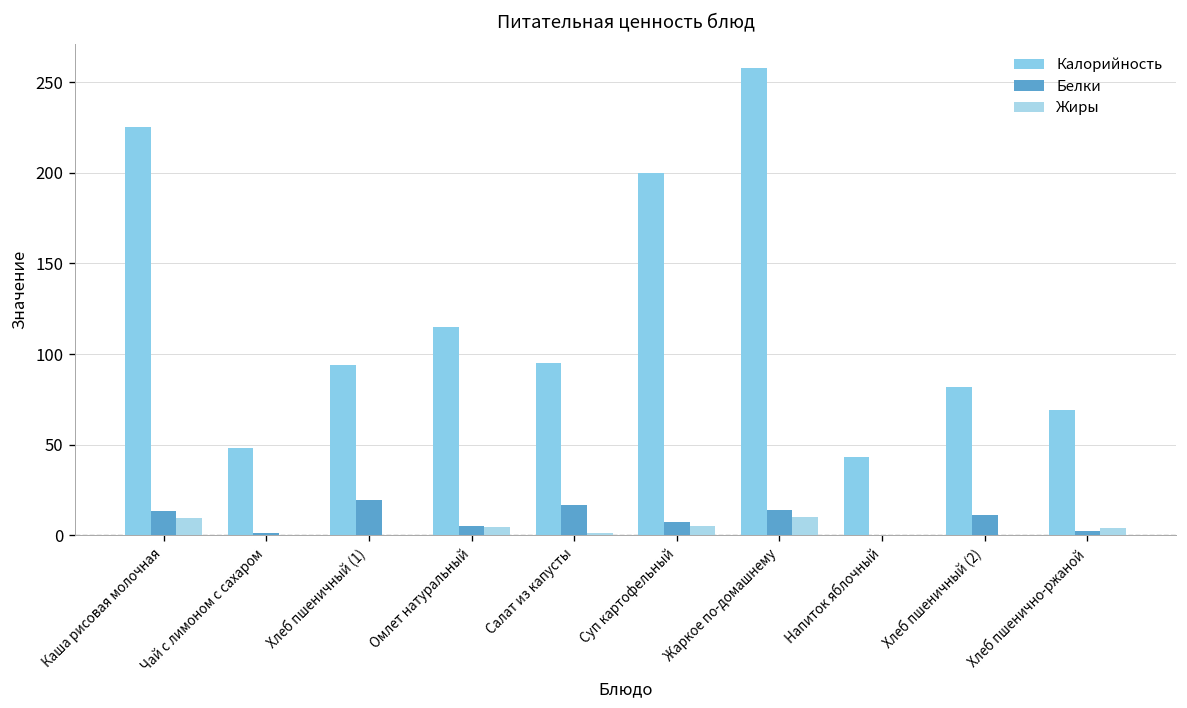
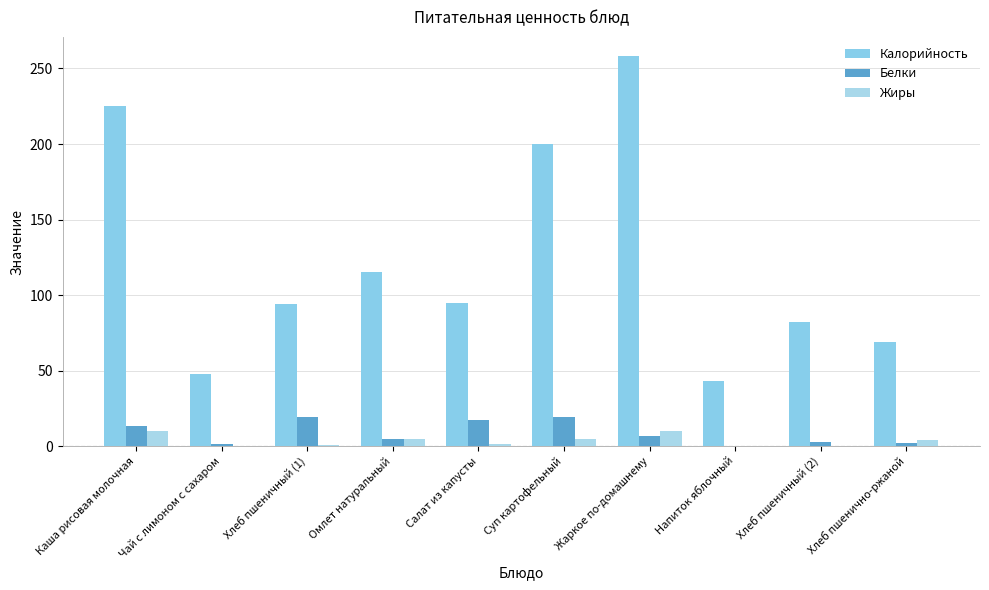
Белки, Суп картофельный: 8 -> 19
Белки, Жаркое по-домашнему: 14 -> 7
Белки, Хлеб пшеничный (2): 11 -> 3
